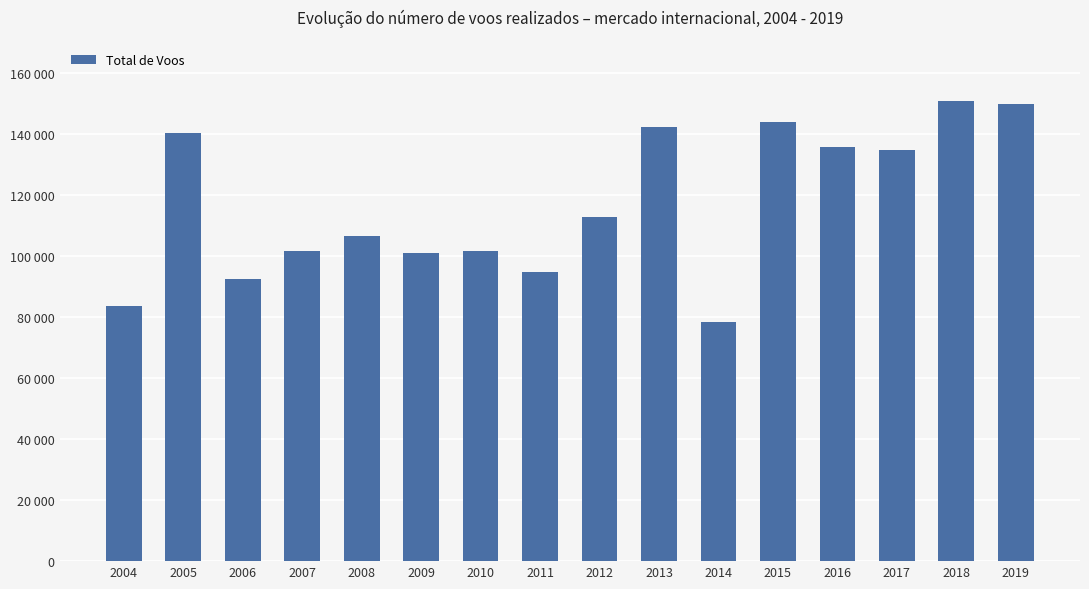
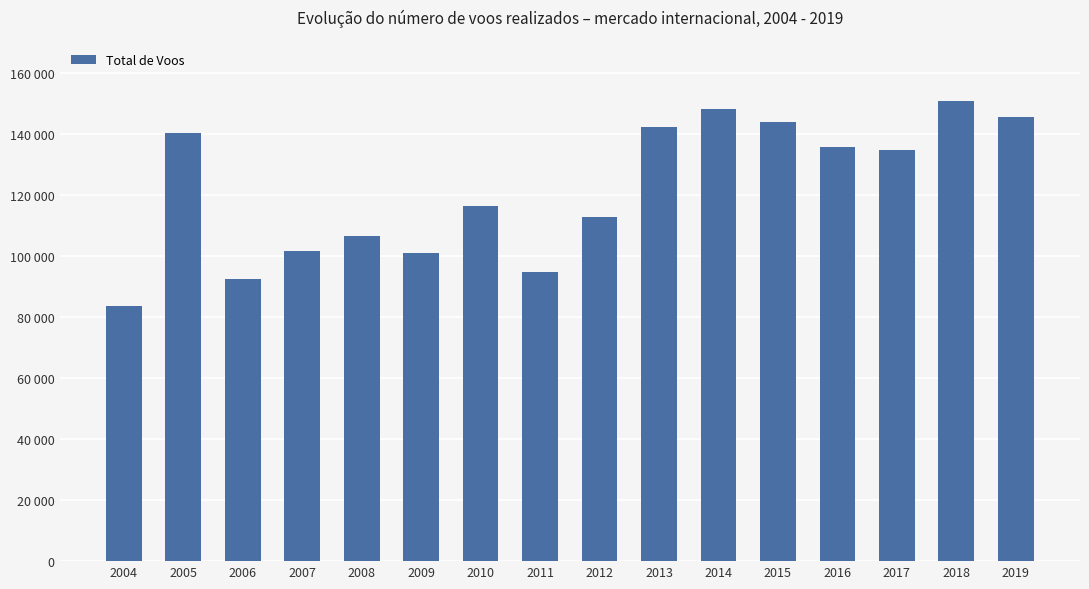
2010: 102000 -> 117000
2014: 78000 -> 148000
2019: 150000 -> 146000
